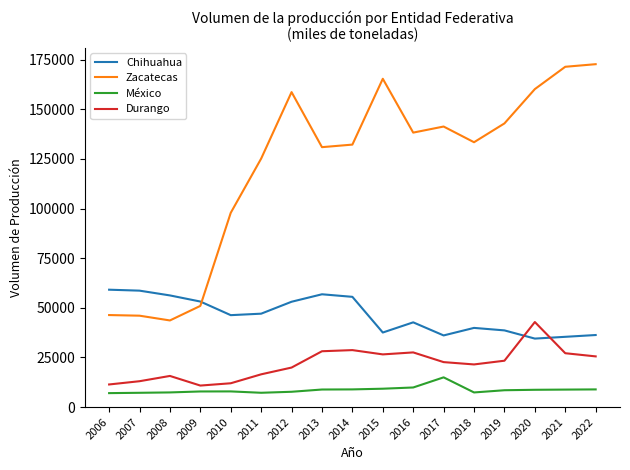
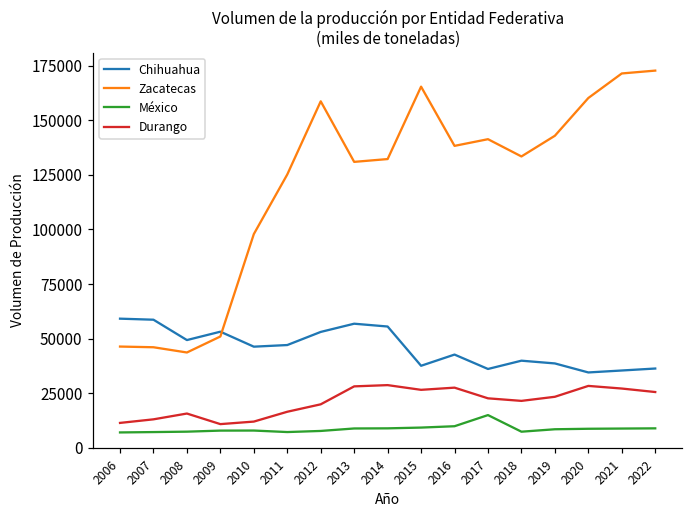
Chihuahua, 2008: 56000 -> 49000
Durango, 2020: 43000 -> 28000
